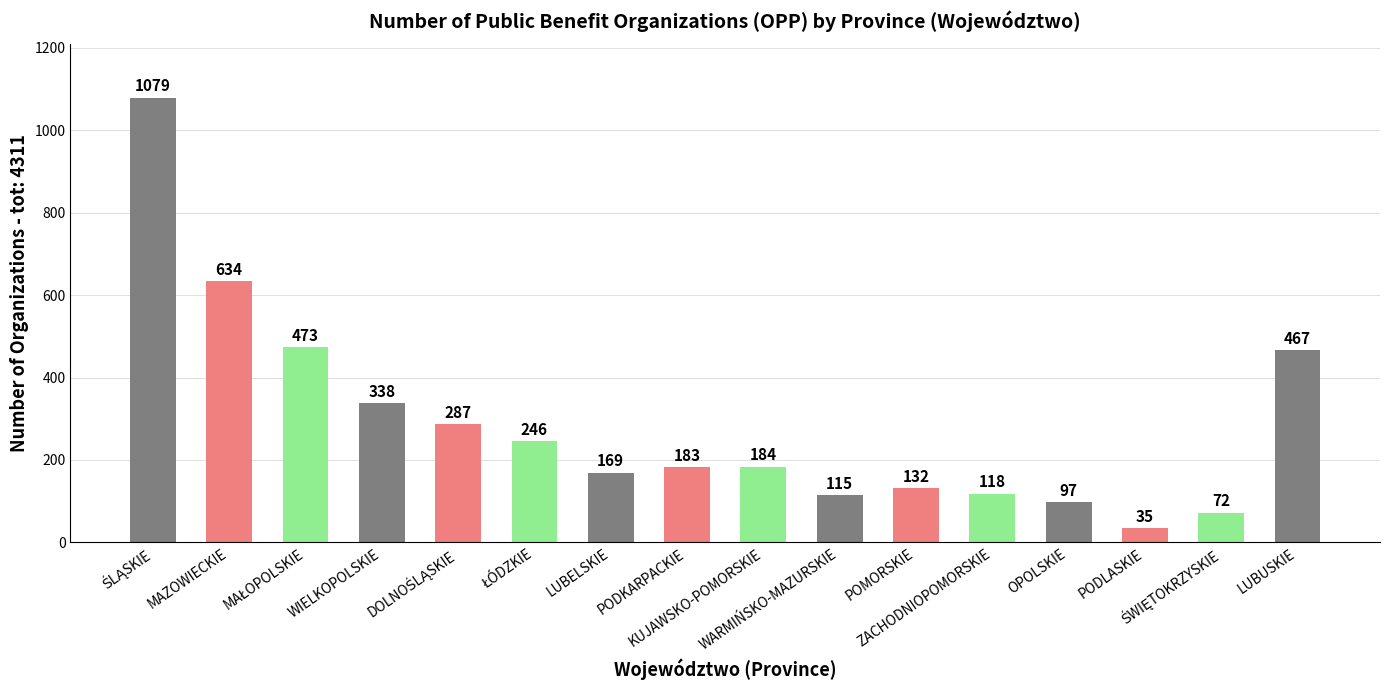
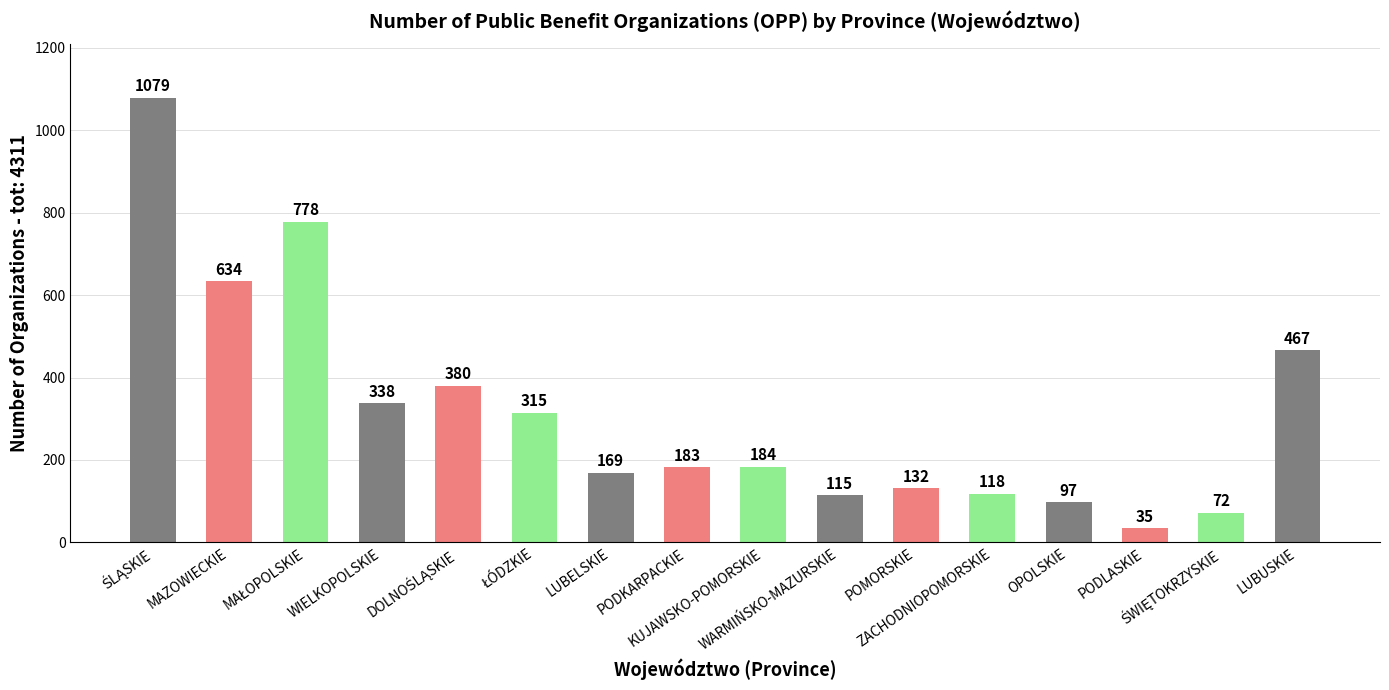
MAŁOPOLSKIE: 473 -> 778
DOLNOŚLĄSKIE: 287 -> 380
ŁÓDZKIE: 246 -> 315
